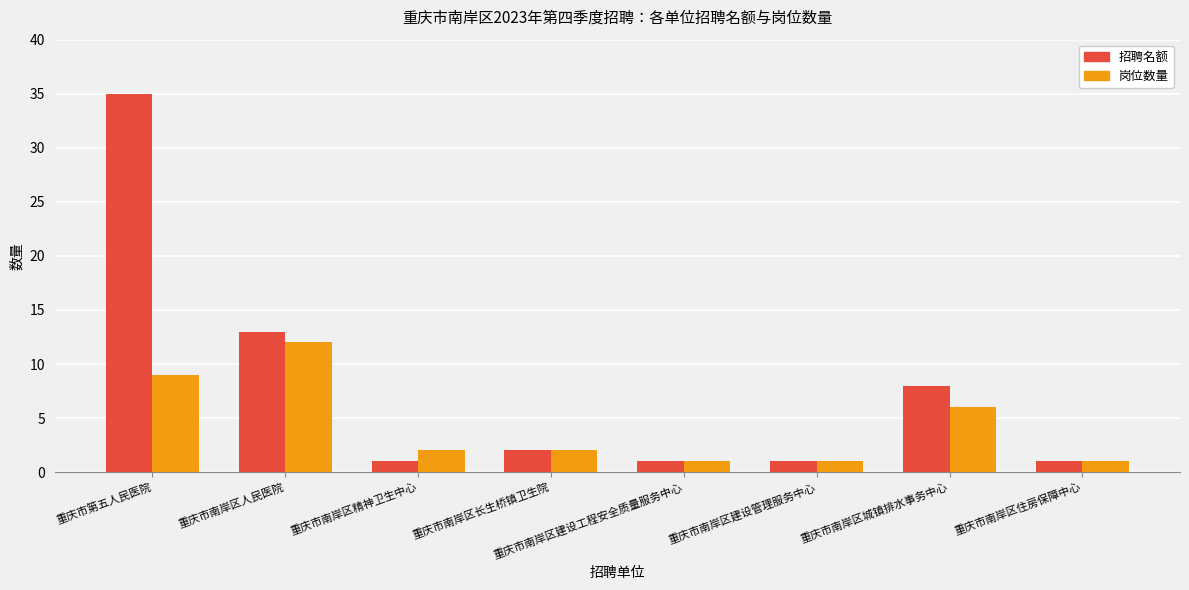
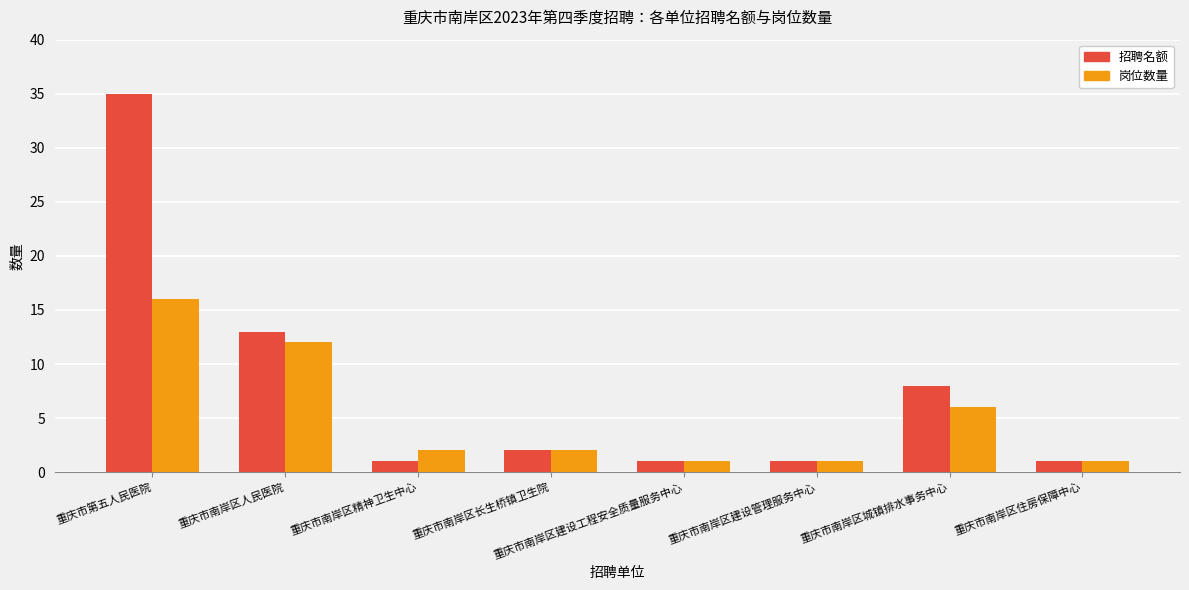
岗位数量, 重庆市第五人民医院: 9 -> 16
